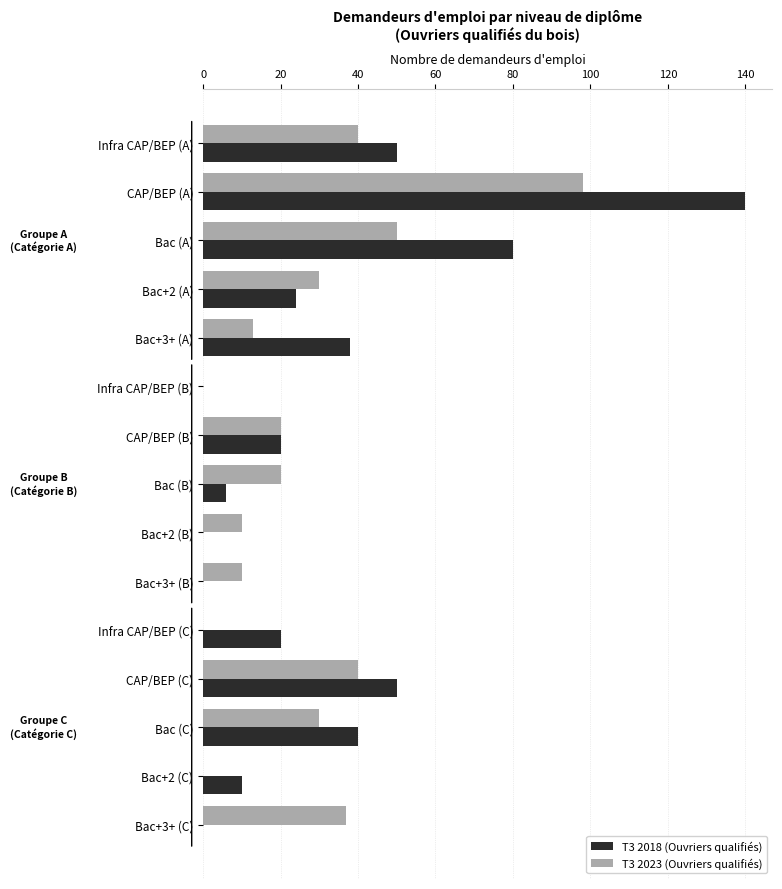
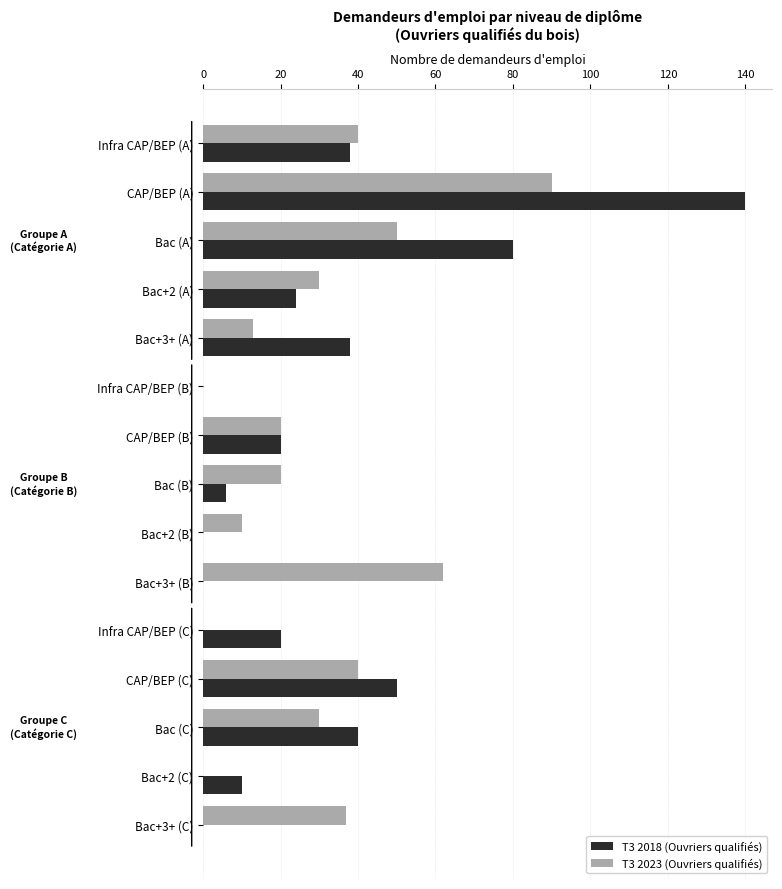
T3 2018 (Ouvriers qualifiés), Infra CAP/BEP (A): 50 -> 38
T3 2023 (Ouvriers qualifiés), CAP/BEP (A): 98 -> 90
T3 2023 (Ouvriers qualifiés), Bac+3+ (B): 10 -> 62
